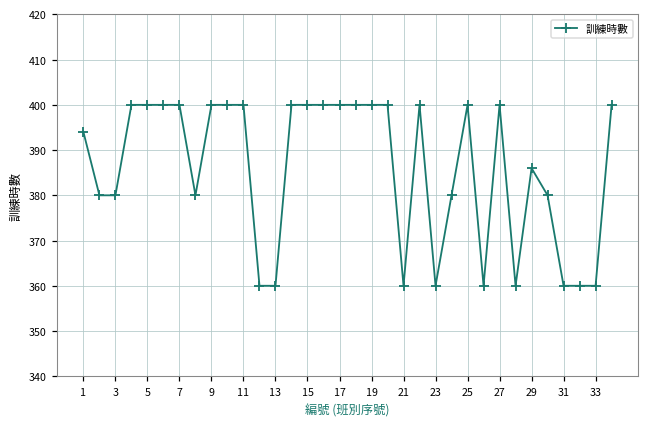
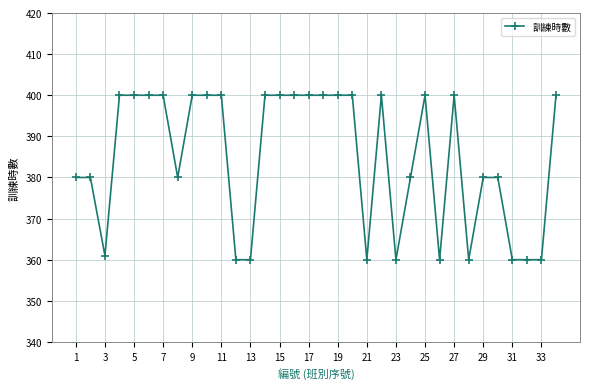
1: 394 -> 380
3: 380 -> 361
29: 386 -> 380
